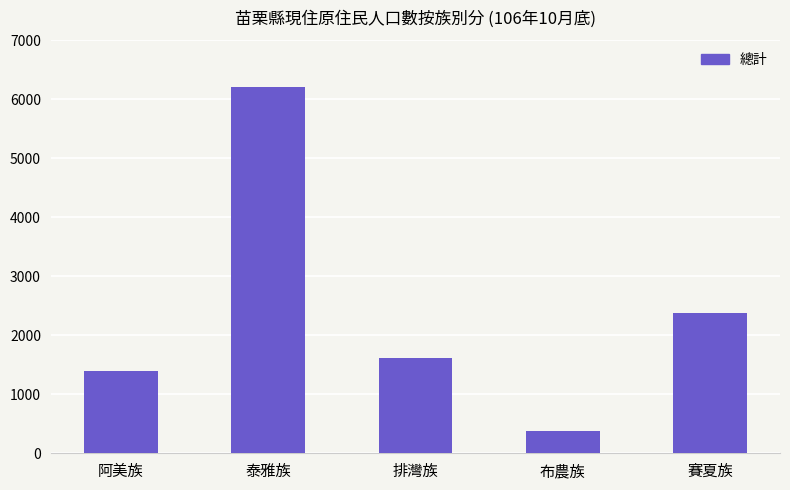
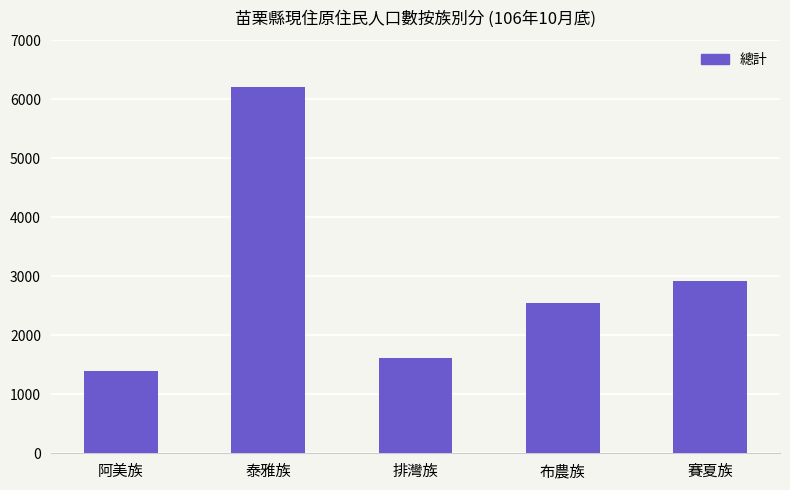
布農族: 400 -> 2500
賽夏族: 2400 -> 2900
